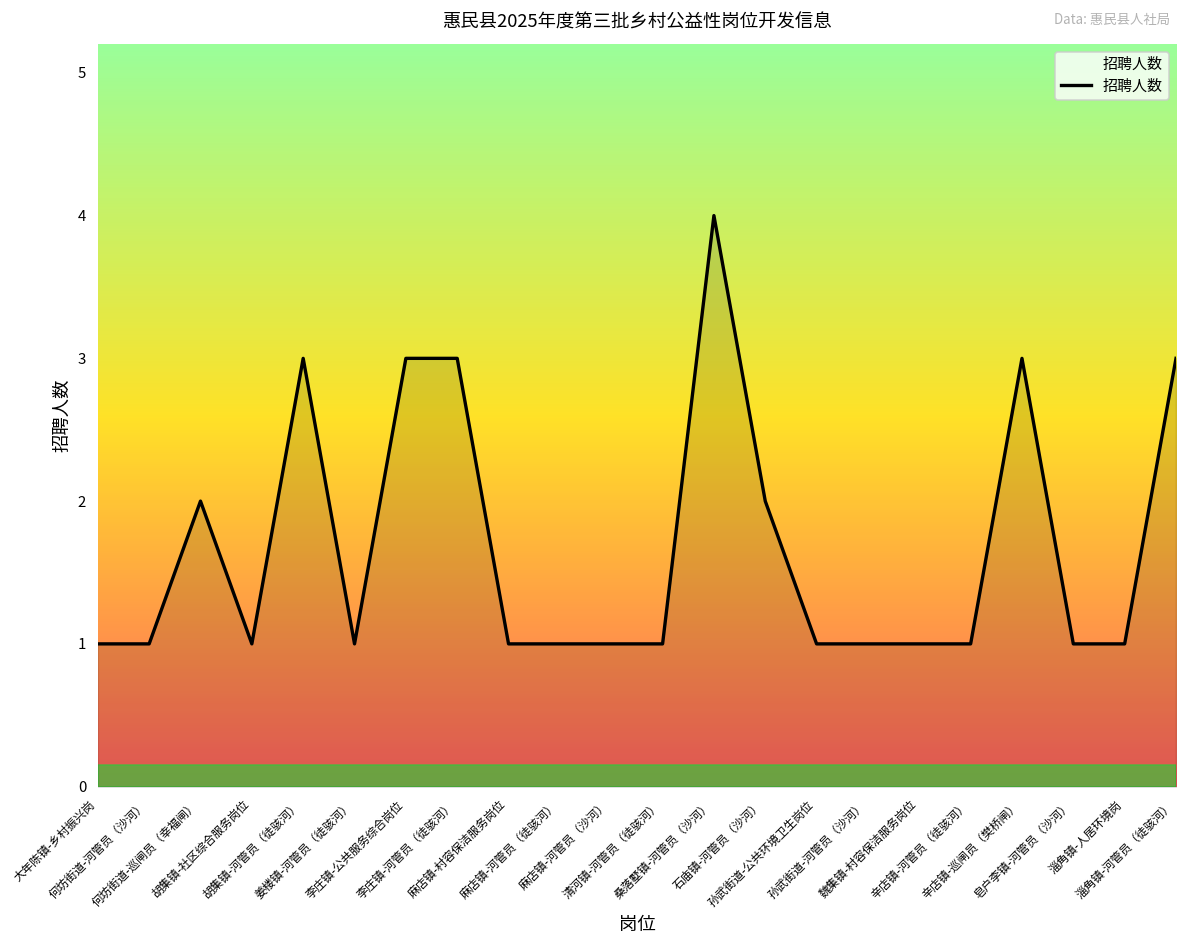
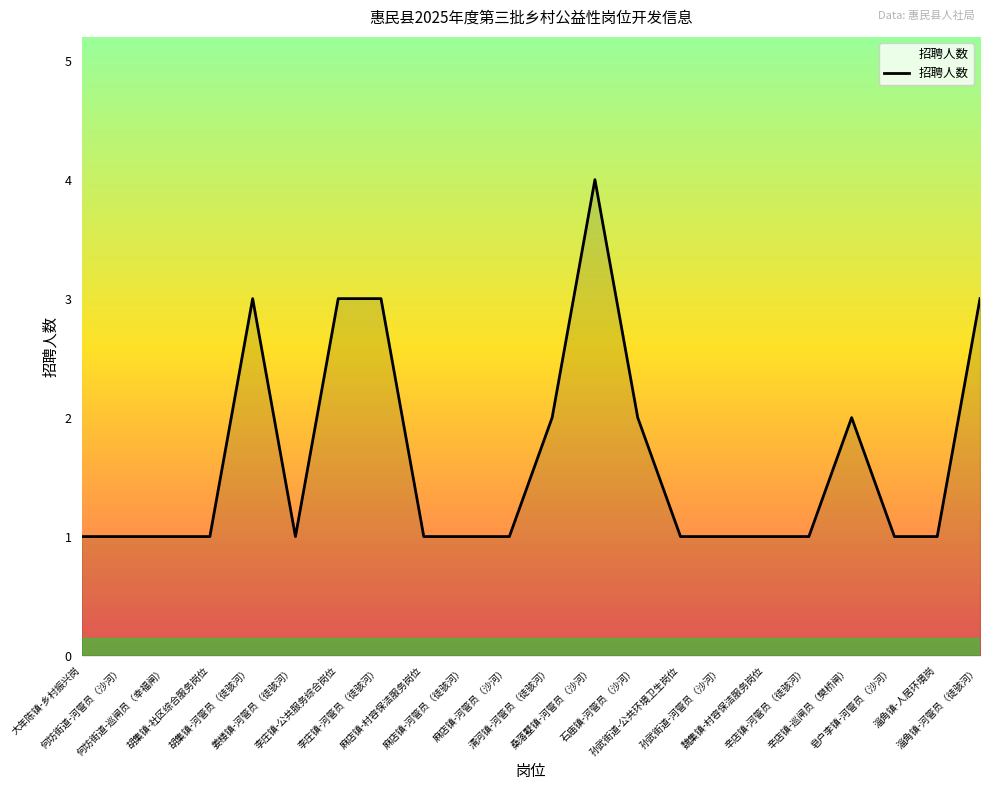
何坊街道-巡闸员（幸福闸）: 2 -> 1
清河镇-河管员（徒骇河）: 1 -> 2
辛店镇-巡闸员（樊桥闸）: 3 -> 2
